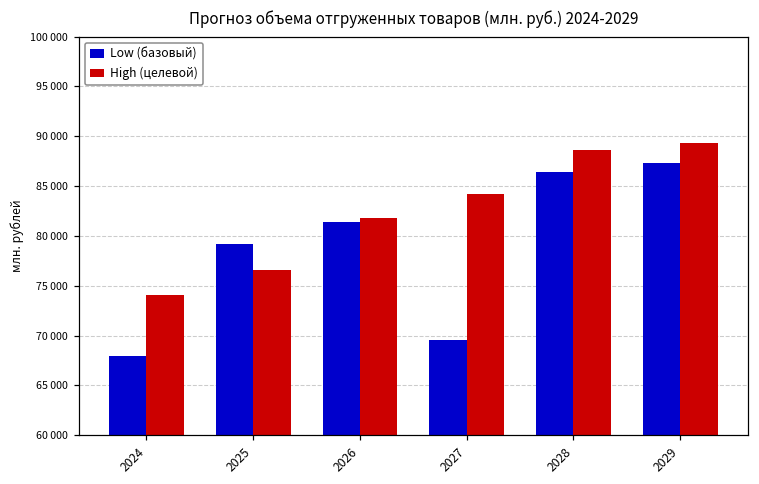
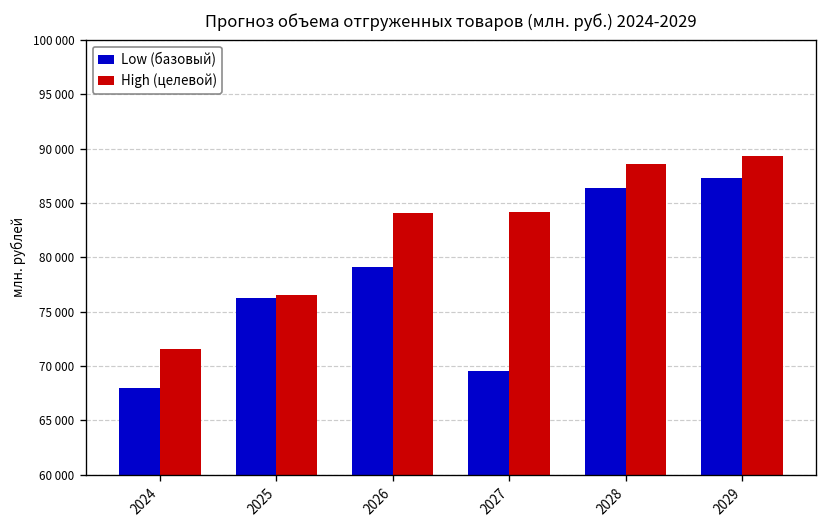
High (целевой), 2024: 74000 -> 72000
Low (базовый), 2025: 79000 -> 76000
Low (базовый), 2026: 81000 -> 79000
High (целевой), 2026: 82000 -> 84000
